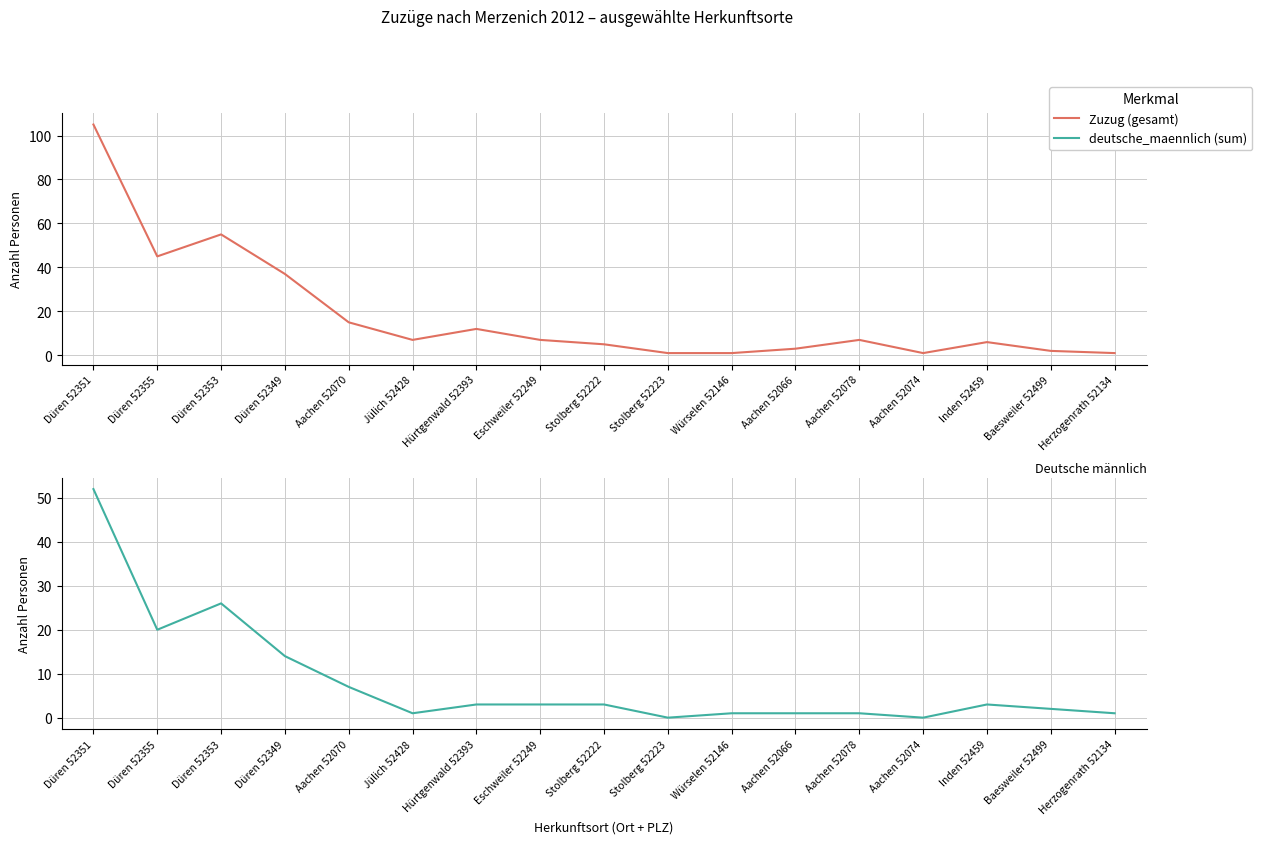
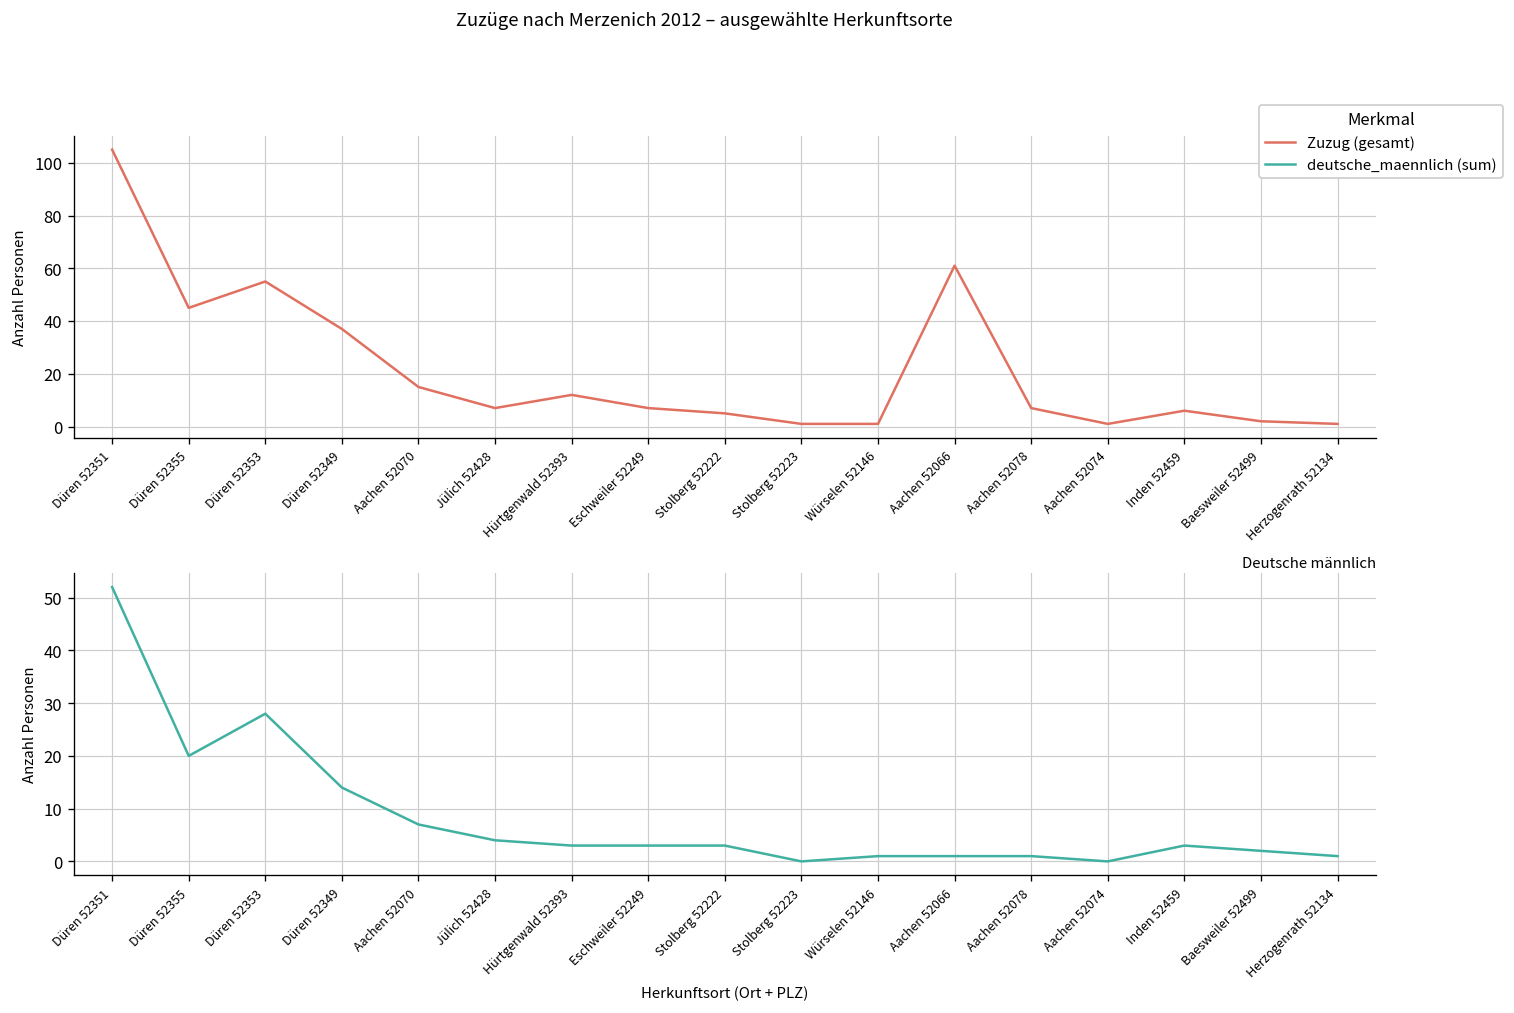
Gesamt-Zuzüge, Aachen 52066: 3 -> 61
Deutsche männlich, Düren 52353: 26 -> 28
Deutsche männlich, Jülich 52428: 1 -> 4
